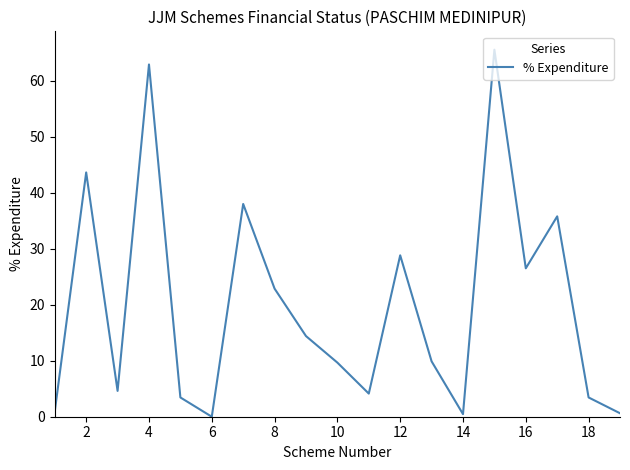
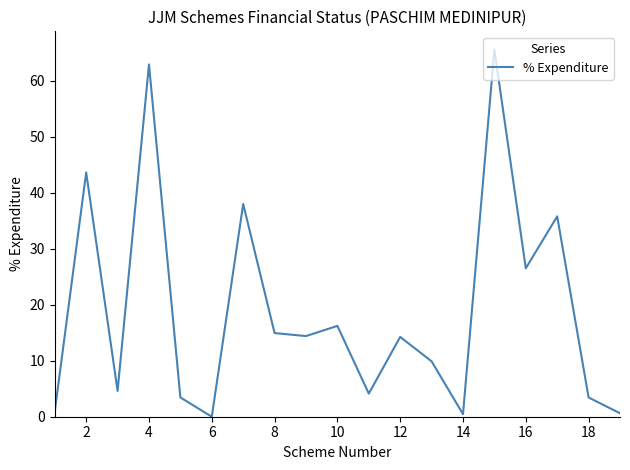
8: 23 -> 15
10: 10 -> 16
12: 29 -> 14
